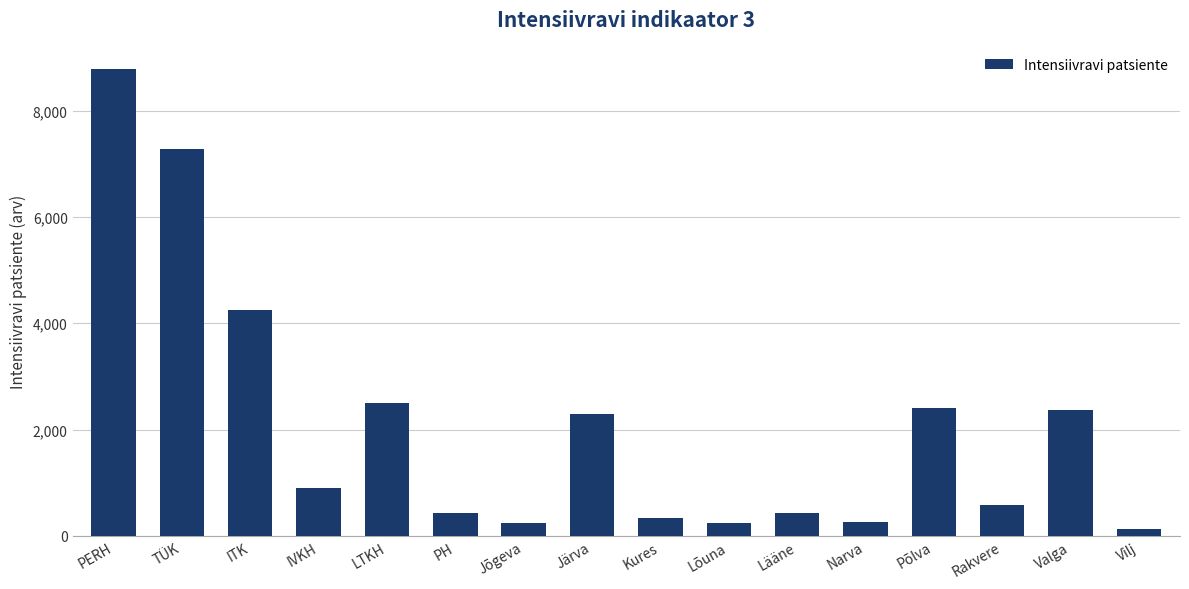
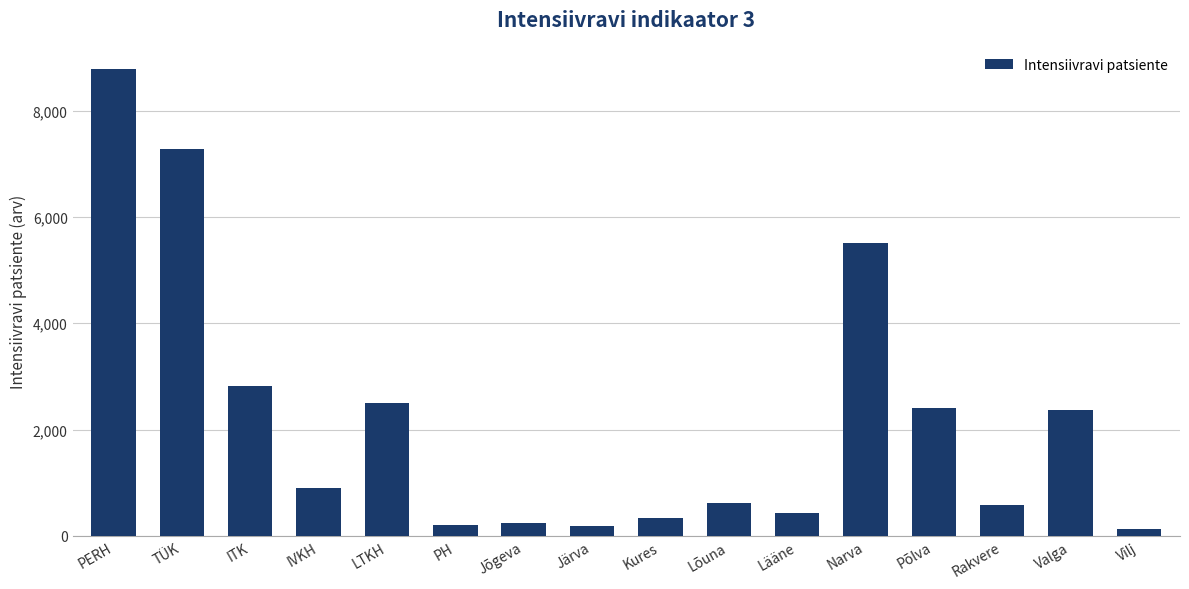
ITK: 4,300 -> 2,800
PH: 400 -> 200
Järva: 2,300 -> 200
Lõuna: 200 -> 600
Narva: 300 -> 5,500
